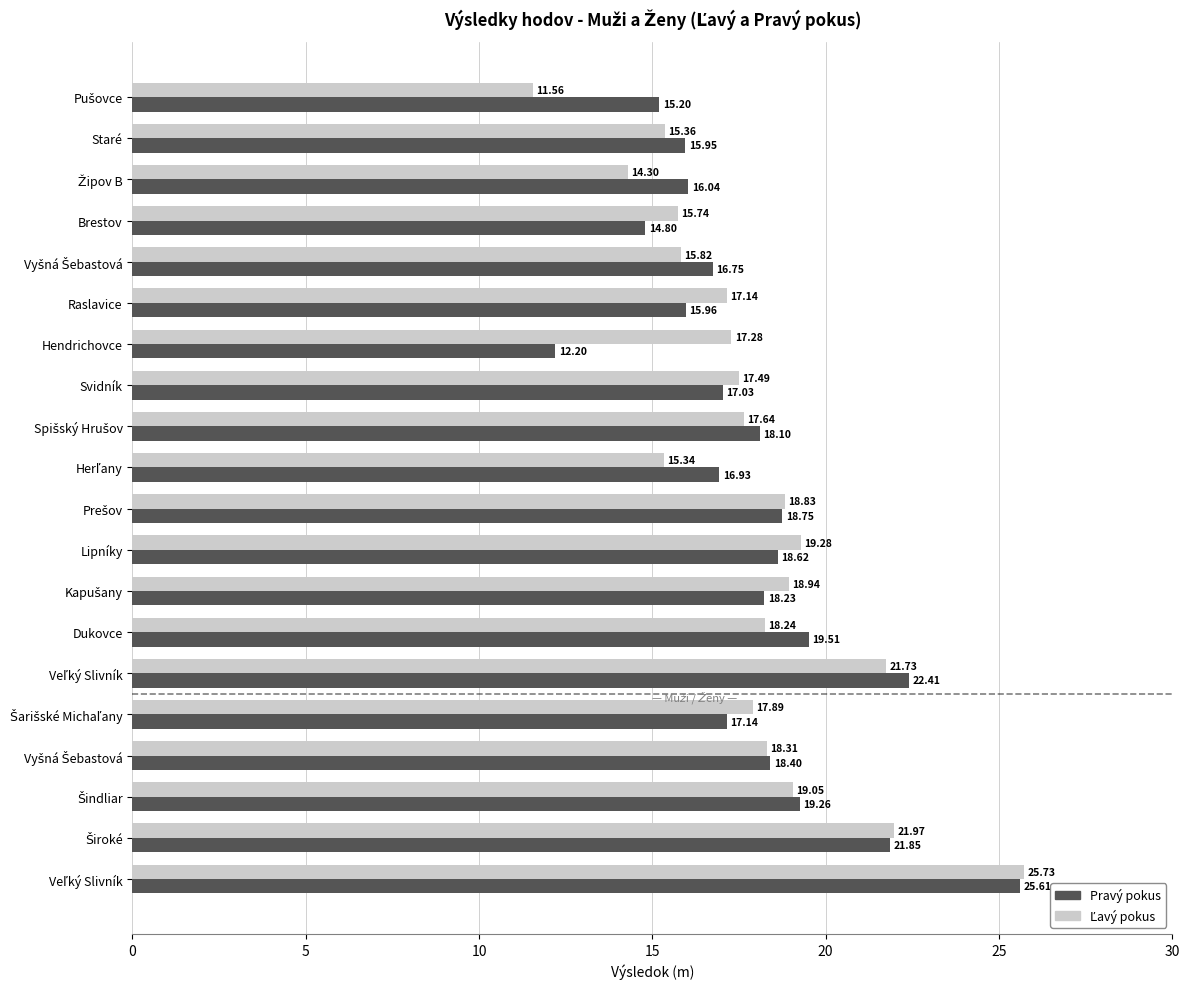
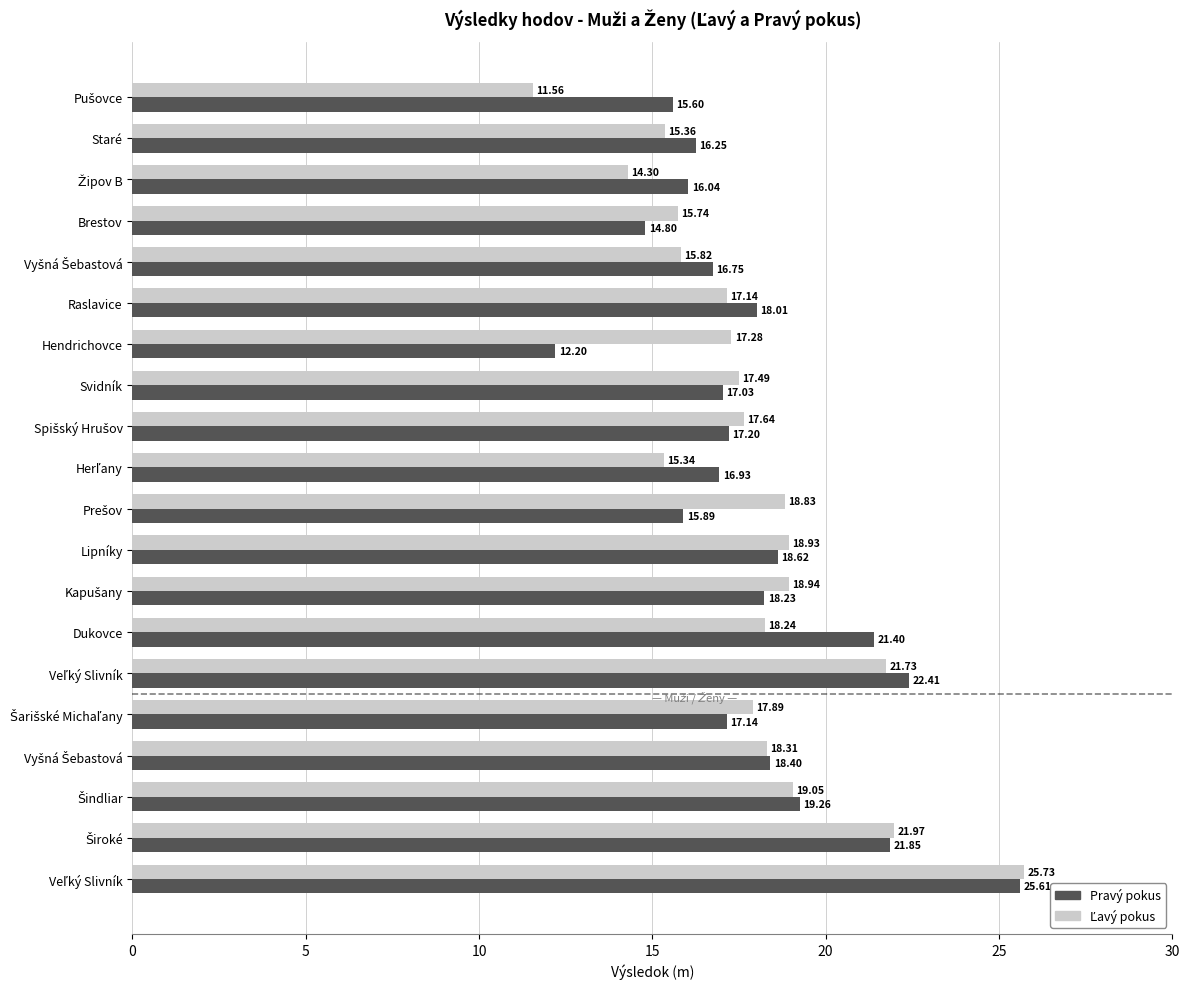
Pravý pokus, Pušovce: 15.20 -> 15.60
Pravý pokus, Staré: 15.95 -> 16.25
Pravý pokus, Raslavice: 15.96 -> 18.01
Pravý pokus, Spišský Hrušov: 18.10 -> 17.20
Pravý pokus, Prešov: 18.75 -> 15.89
Ľavý pokus, Lipníky: 19.28 -> 18.93
Pravý pokus, Dukovce: 19.51 -> 21.40
